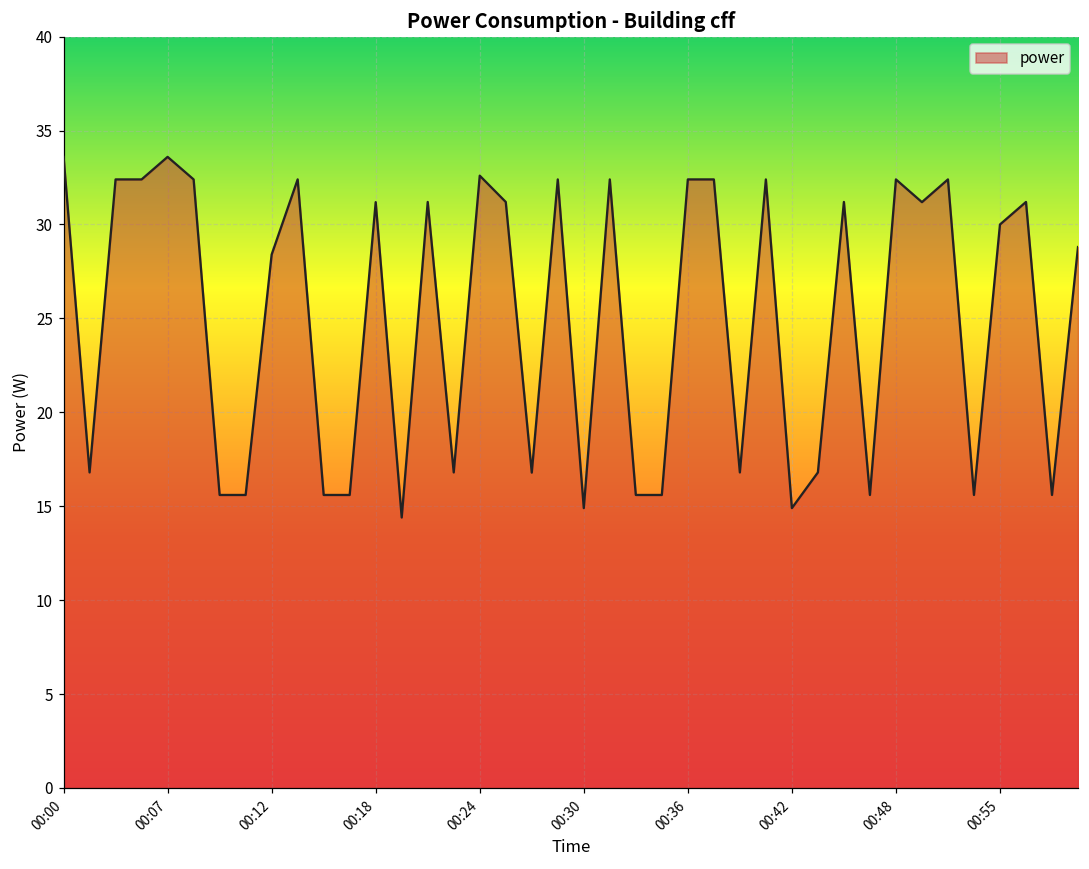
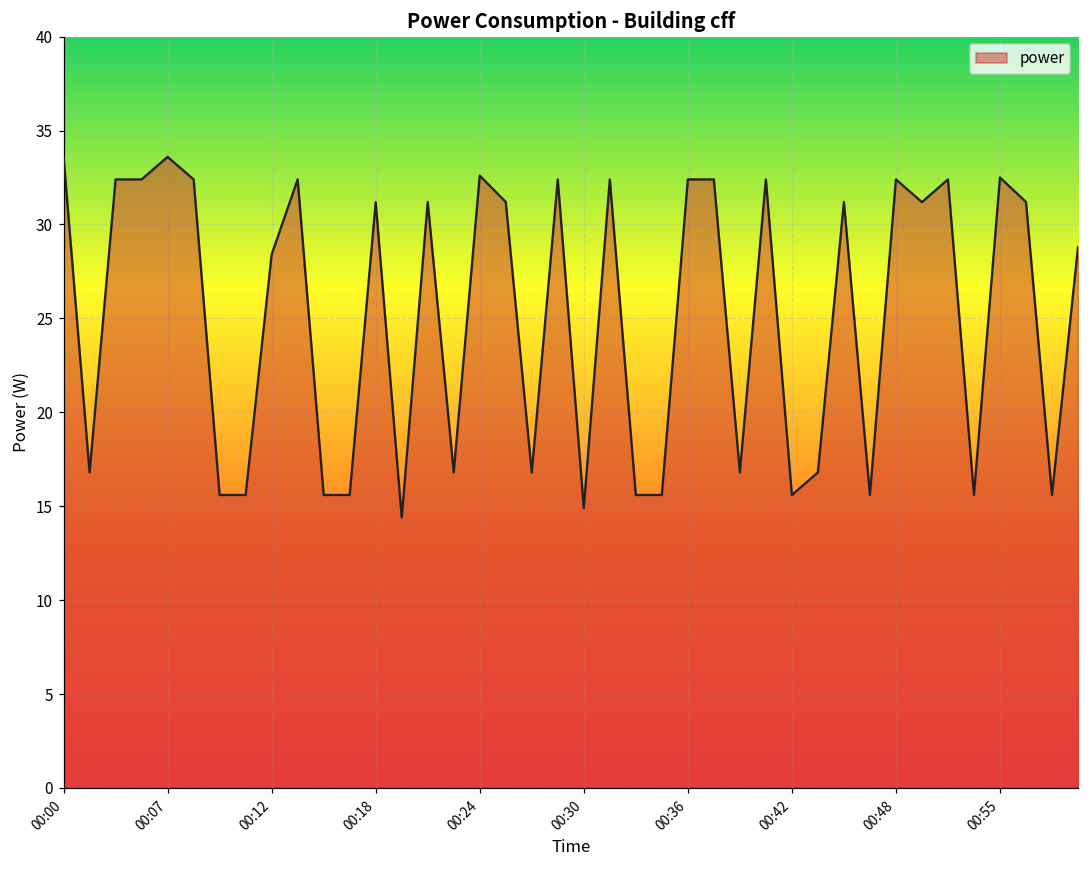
00:42: 14.9 -> 15.6
00:55: 30.0 -> 32.5
